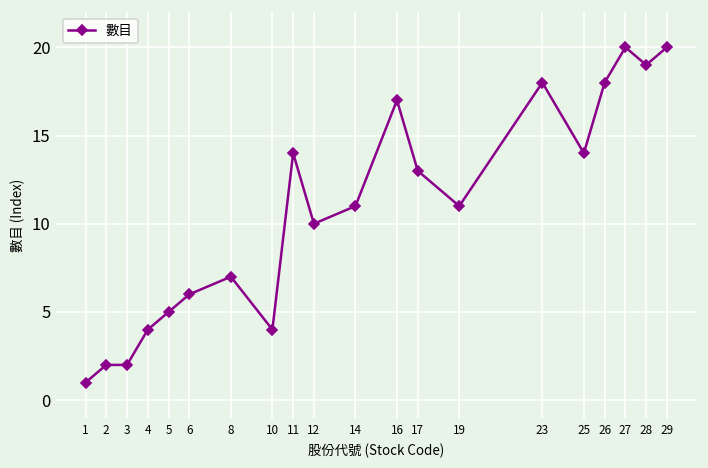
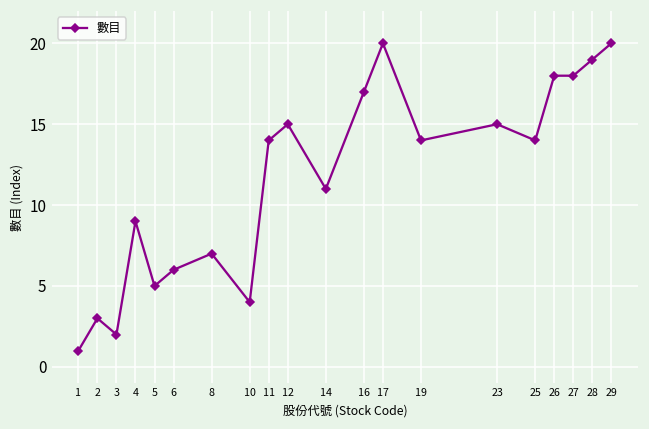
2: 2 -> 3
4: 4 -> 9
12: 10 -> 15
17: 13 -> 20
19: 11 -> 14
23: 18 -> 15
27: 20 -> 18
